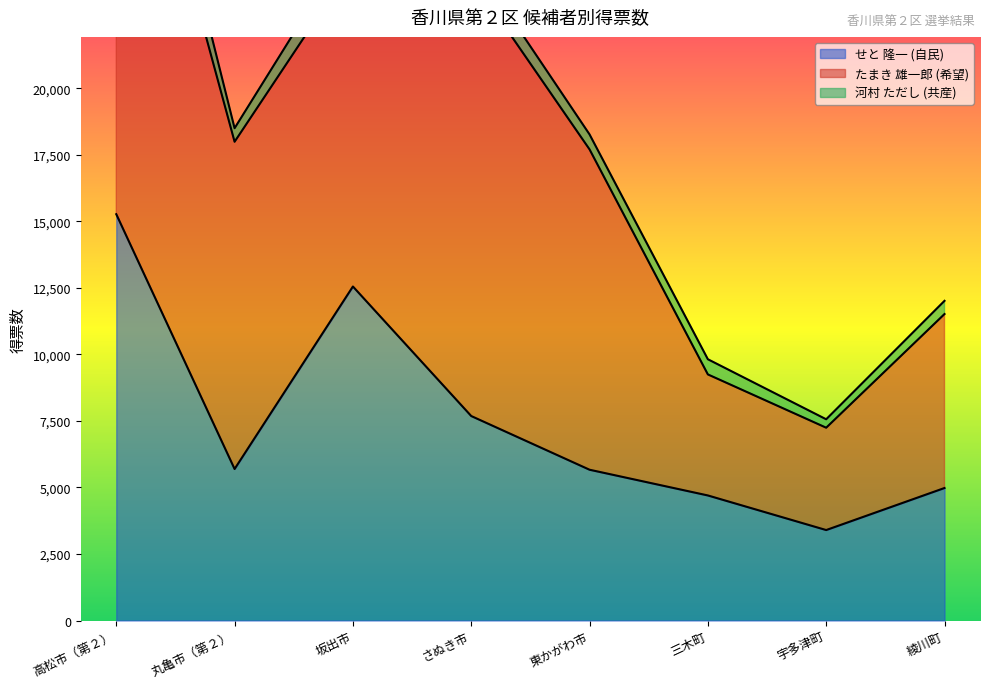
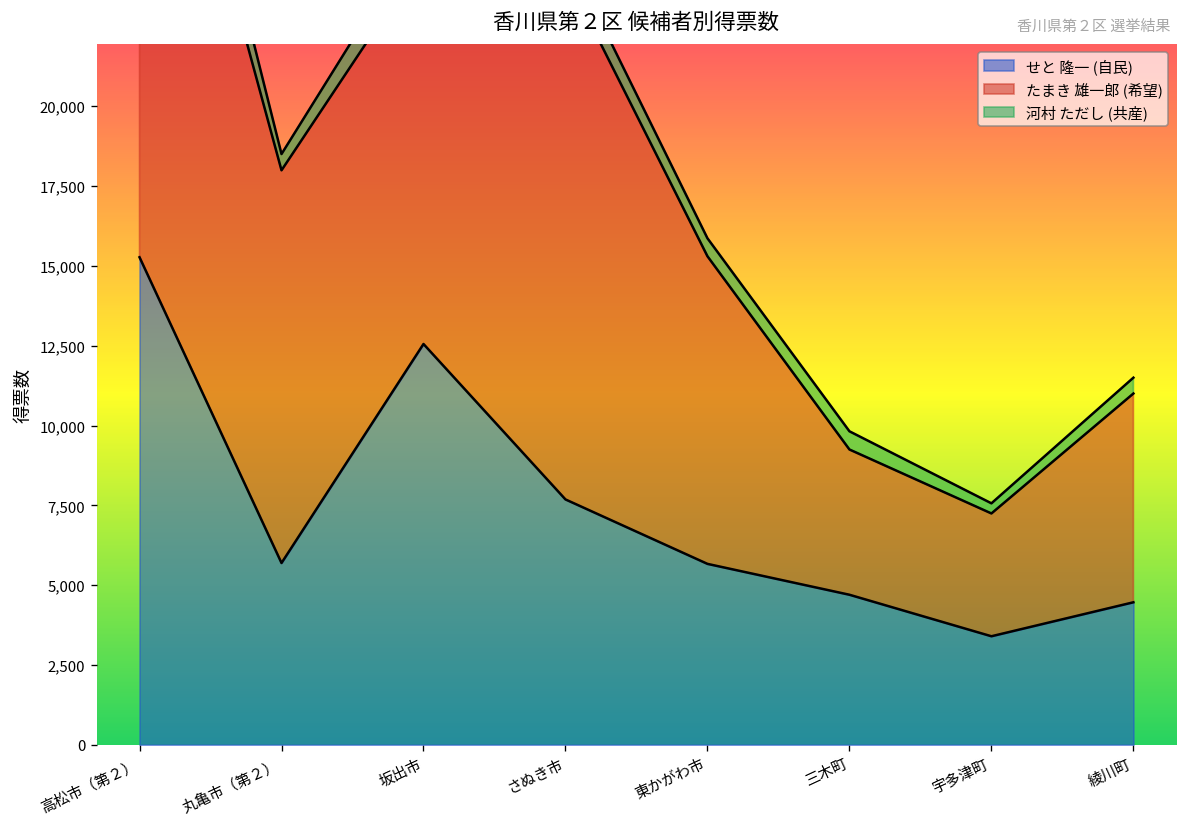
たまき 雄一郎 (希望), 東かがわ市: 12,000 -> 9,600
せと 隆一 (自民), 綾川町: 5,000 -> 4,500
